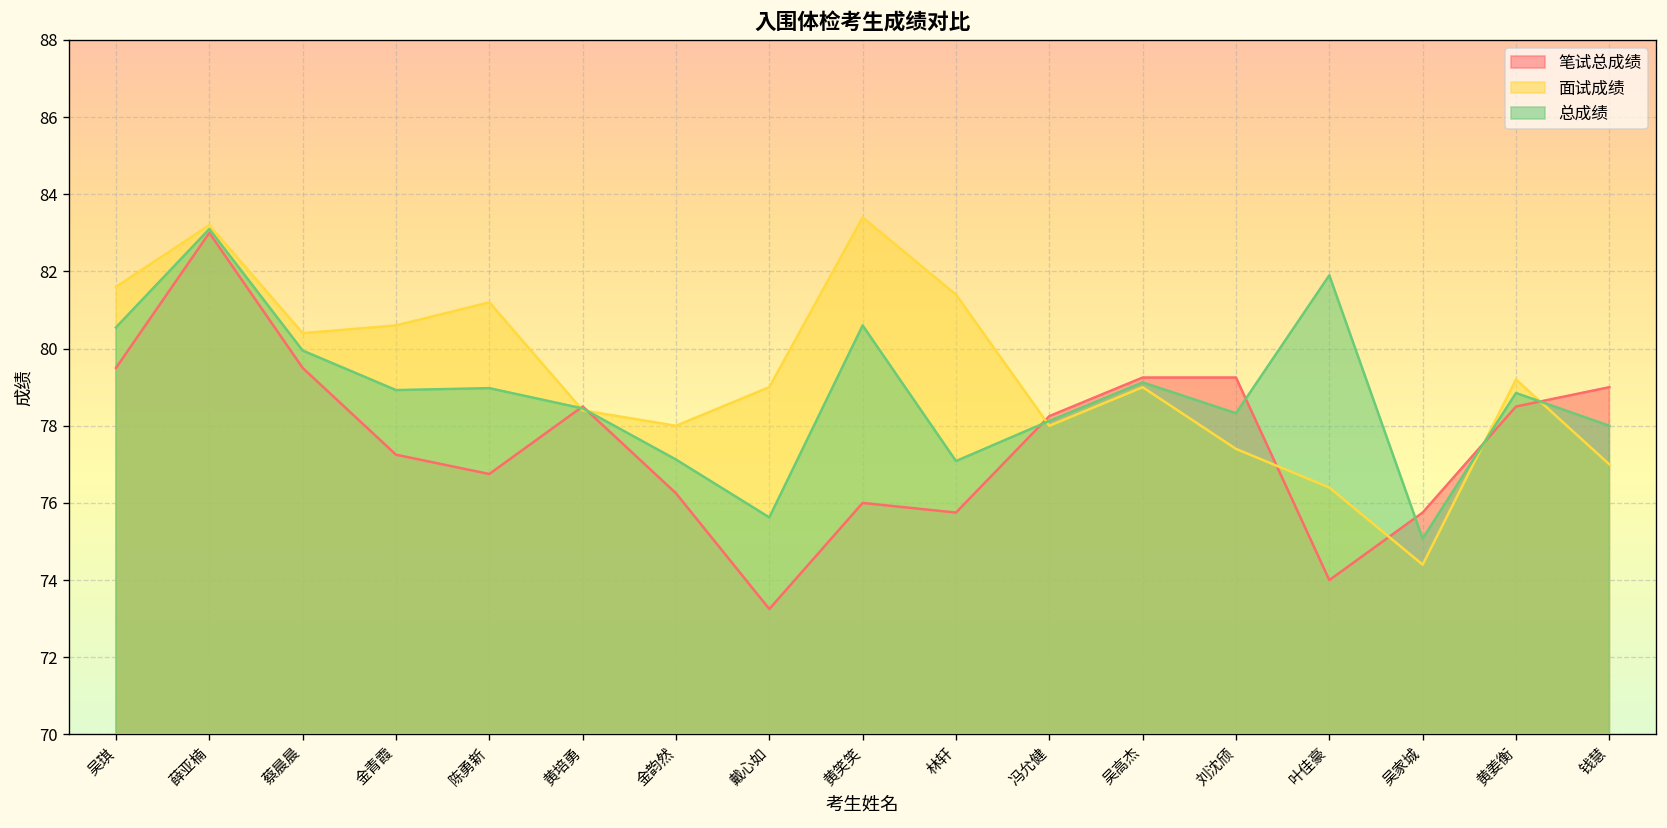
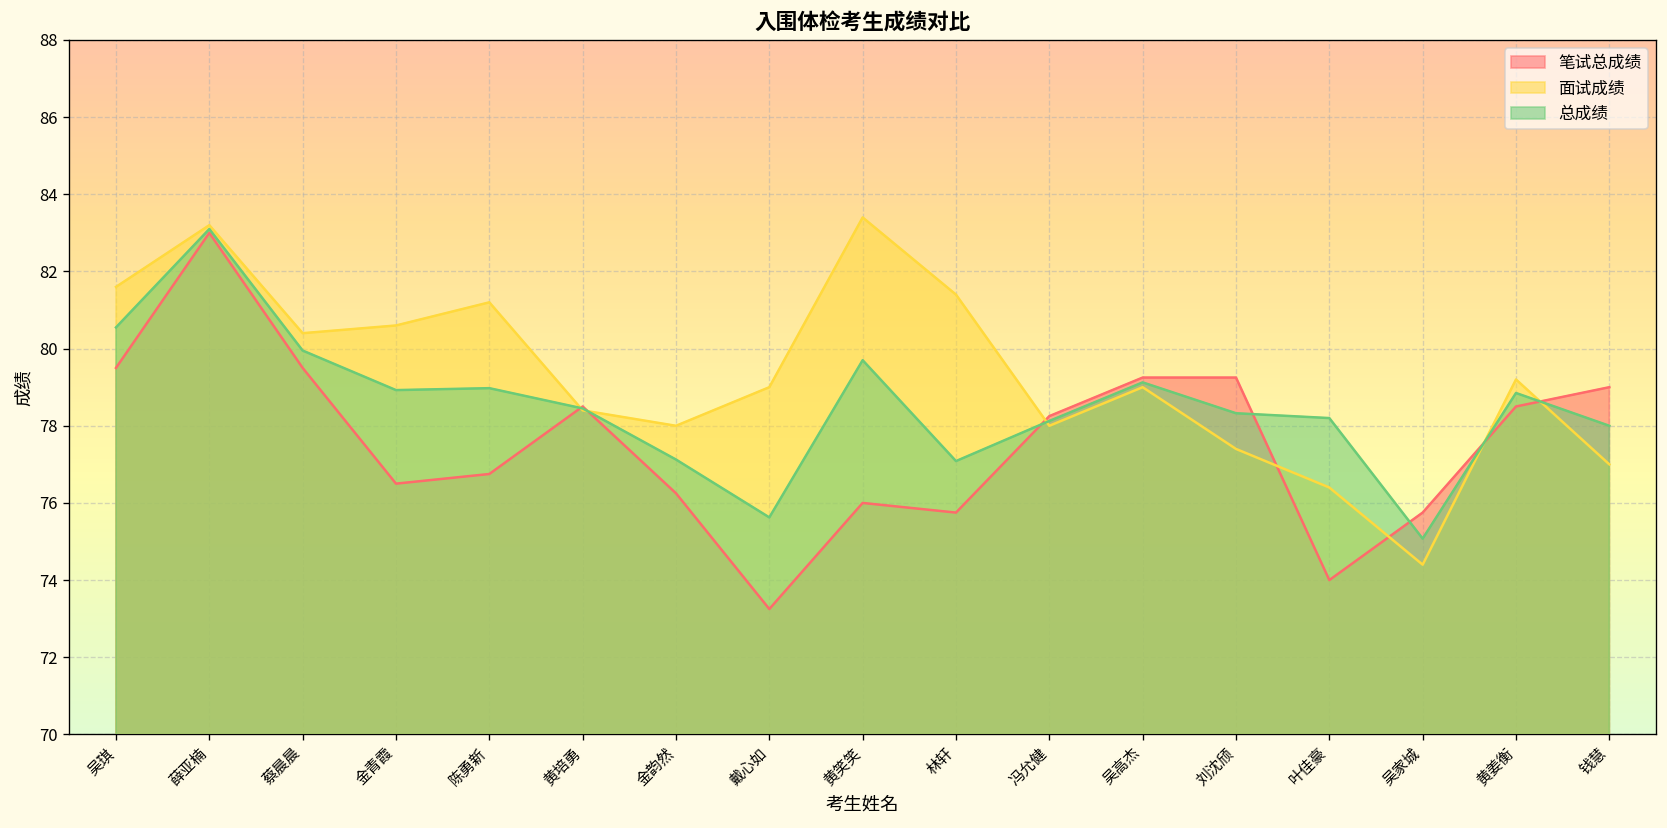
笔试总成绩, 金青霞: 77.3 -> 76.5
总成绩, 黄笑笑: 80.6 -> 79.7
总成绩, 叶佳豪: 81.9 -> 78.2
